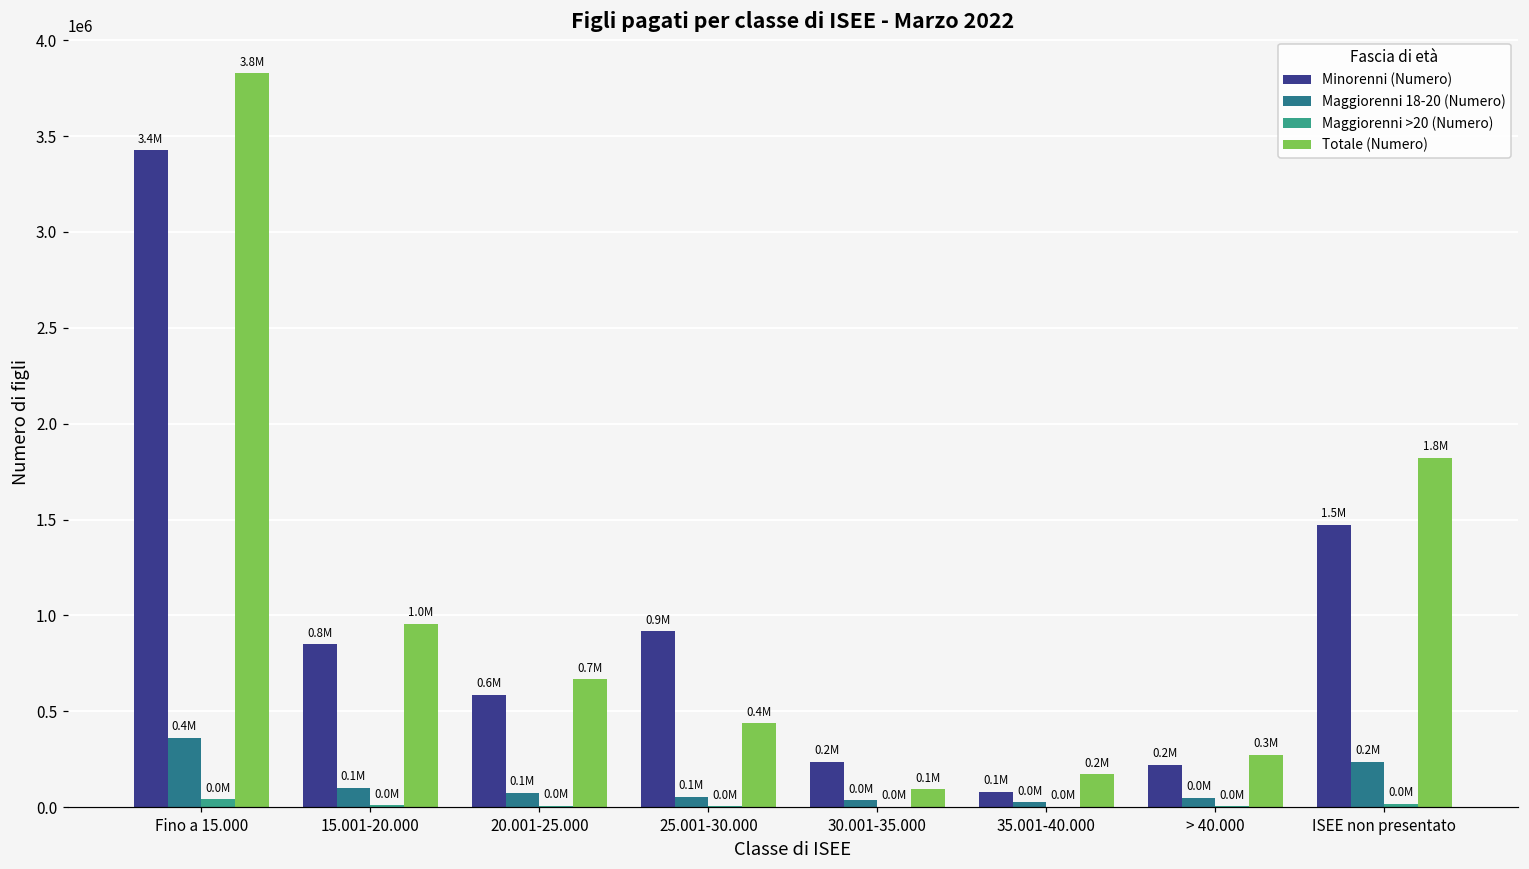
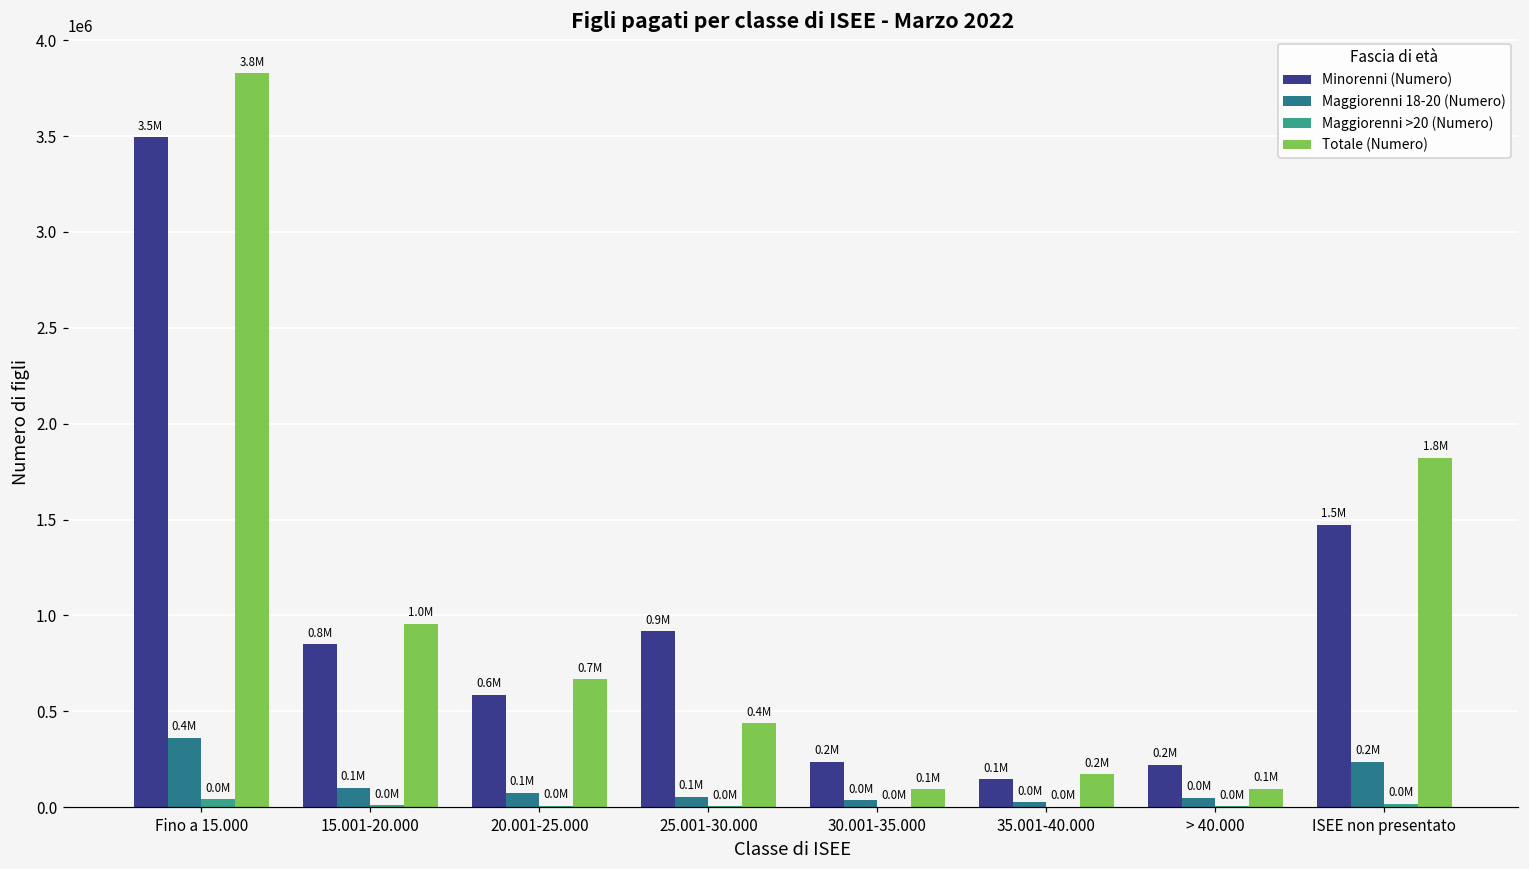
Minorenni (Numero), Fino a 15.000: 3.4M -> 3.5M
Minorenni (Numero), 35.001-40.000: 80000 -> 150000
Totale (Numero), > 40.000: 0.3M -> 0.1M
